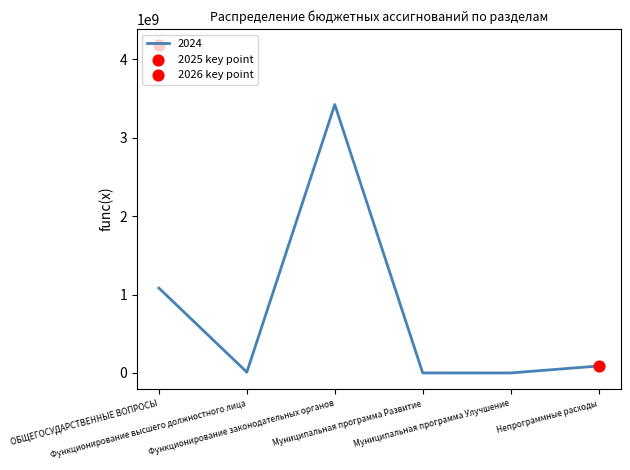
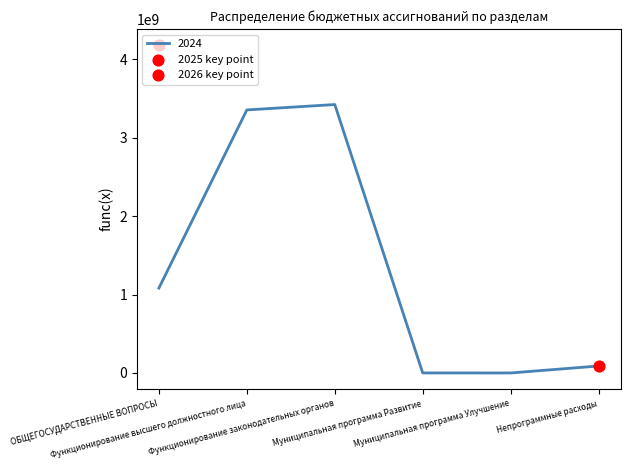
2024, Функционирование высшего должностного лица: 0 -> 3400000000
